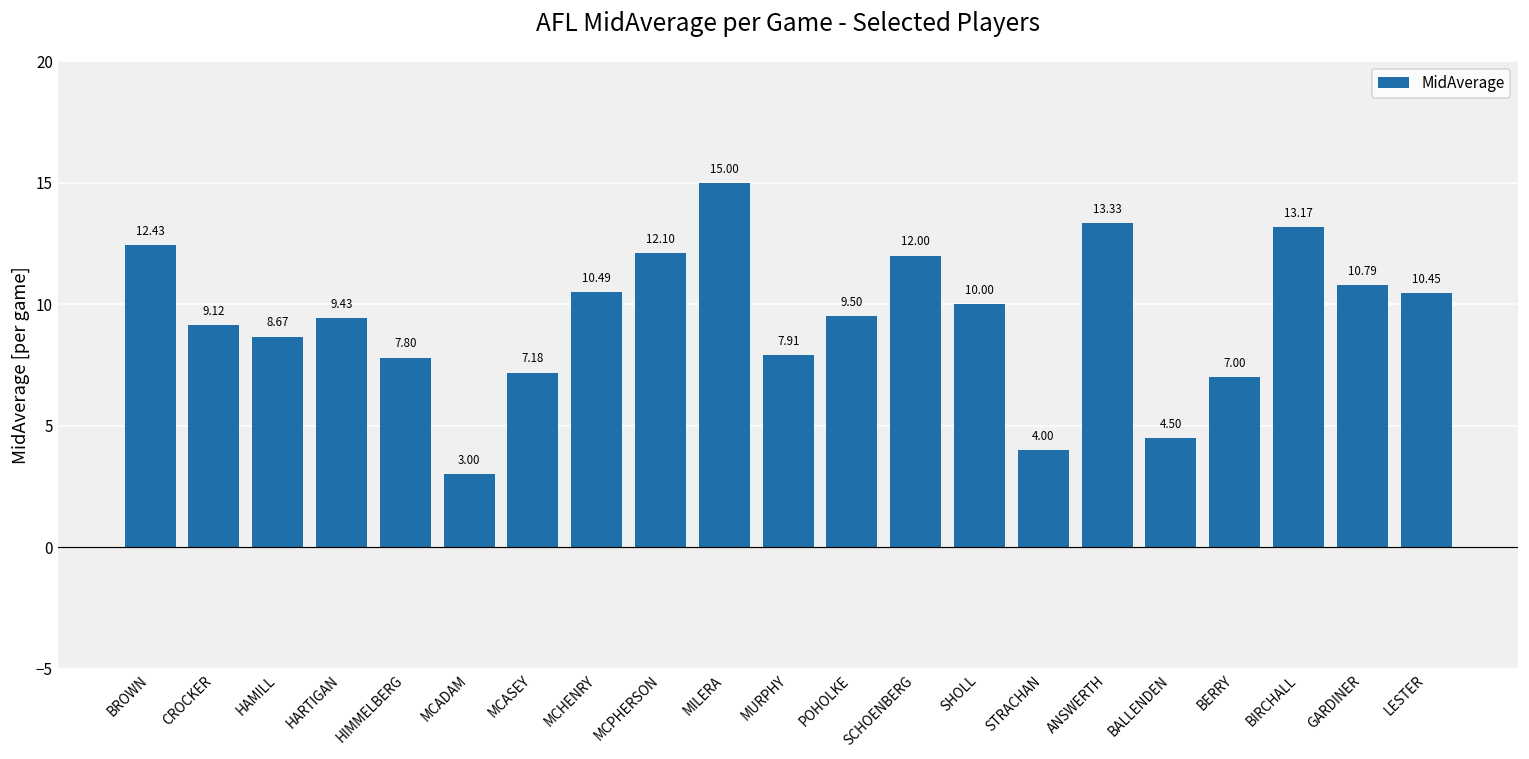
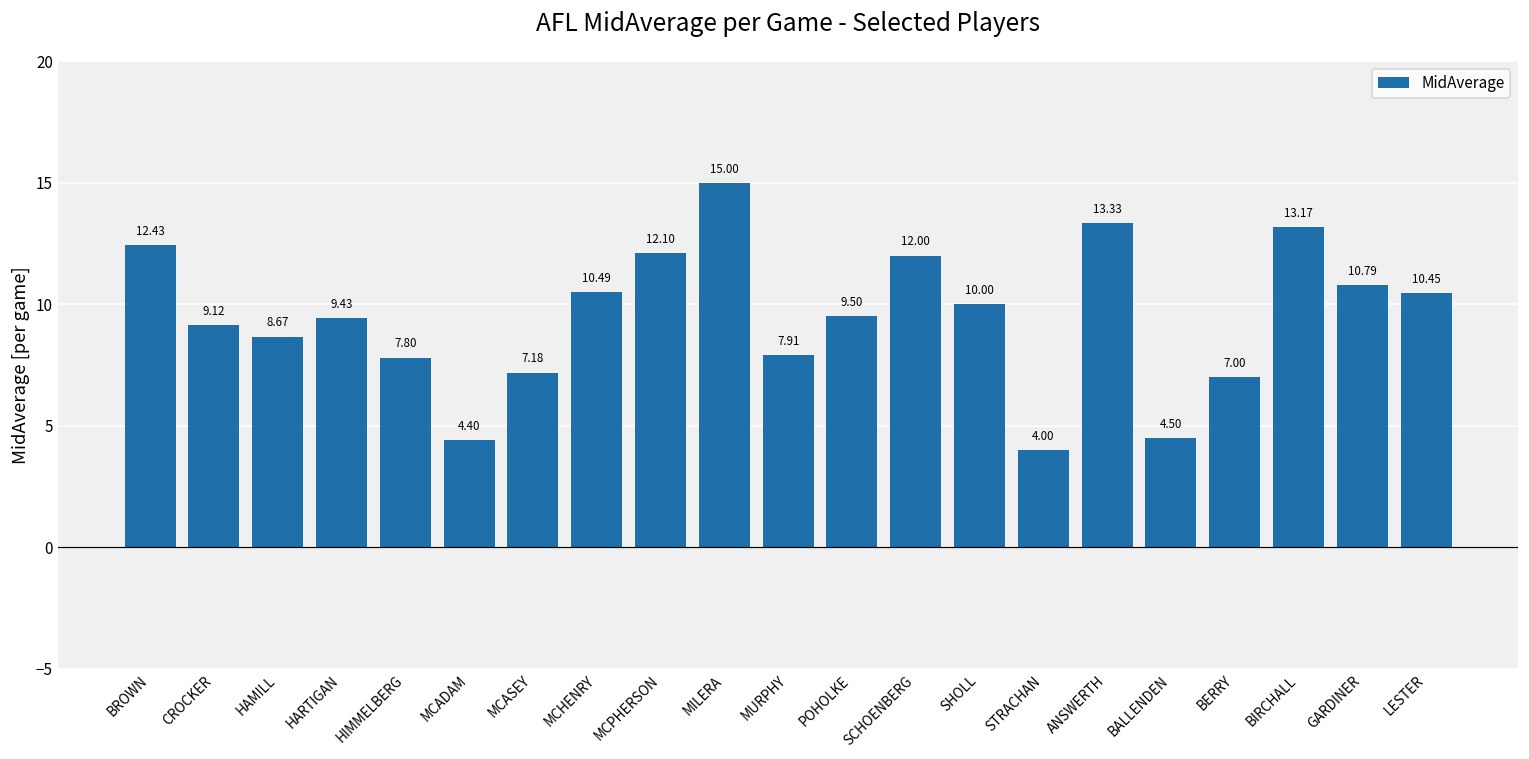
MCADAM: 3.00 -> 4.40
